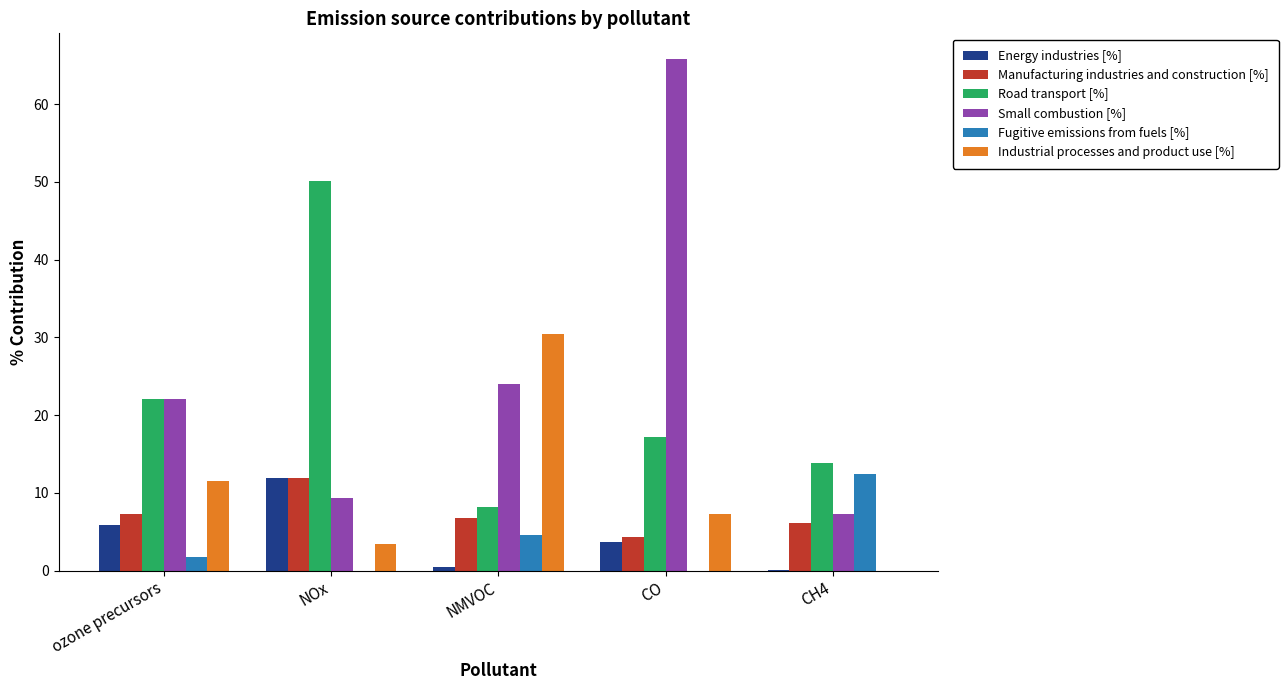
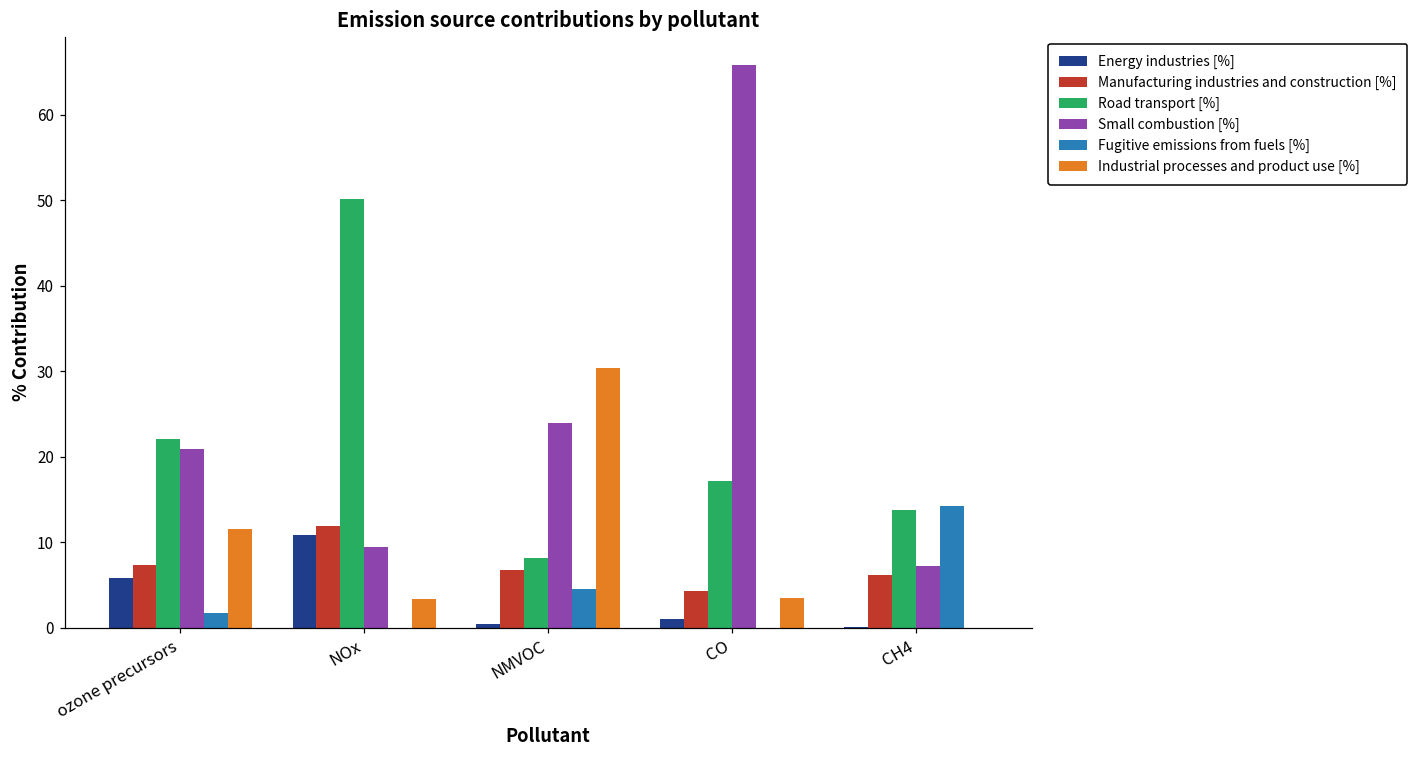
Small combustion [%], ozone precursors: 22 -> 21
Energy industries [%], NOx: 12 -> 11
Energy industries [%], CO: 4 -> 1
Industrial processes and product use [%], CO: 7 -> 3
Fugitive emissions from fuels [%], CH4: 12 -> 14
